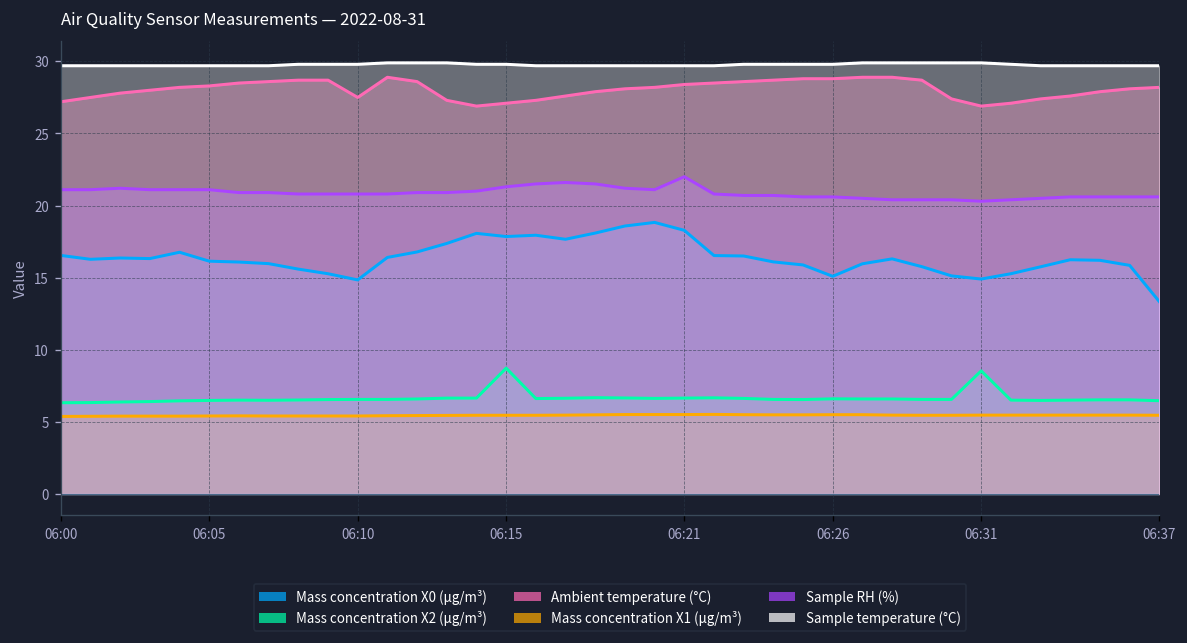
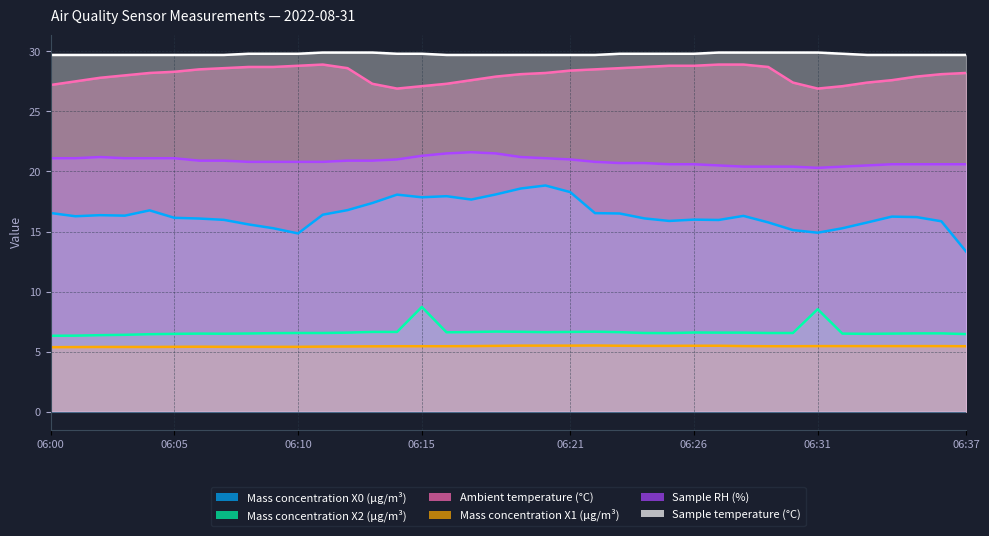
Ambient temperature (°C), 06:10: 27.5 -> 28.8
Sample RH (%), 06:21: 22 -> 21
Mass concentration X0 (μg/m³), 06:26: 15.1 -> 16.0
